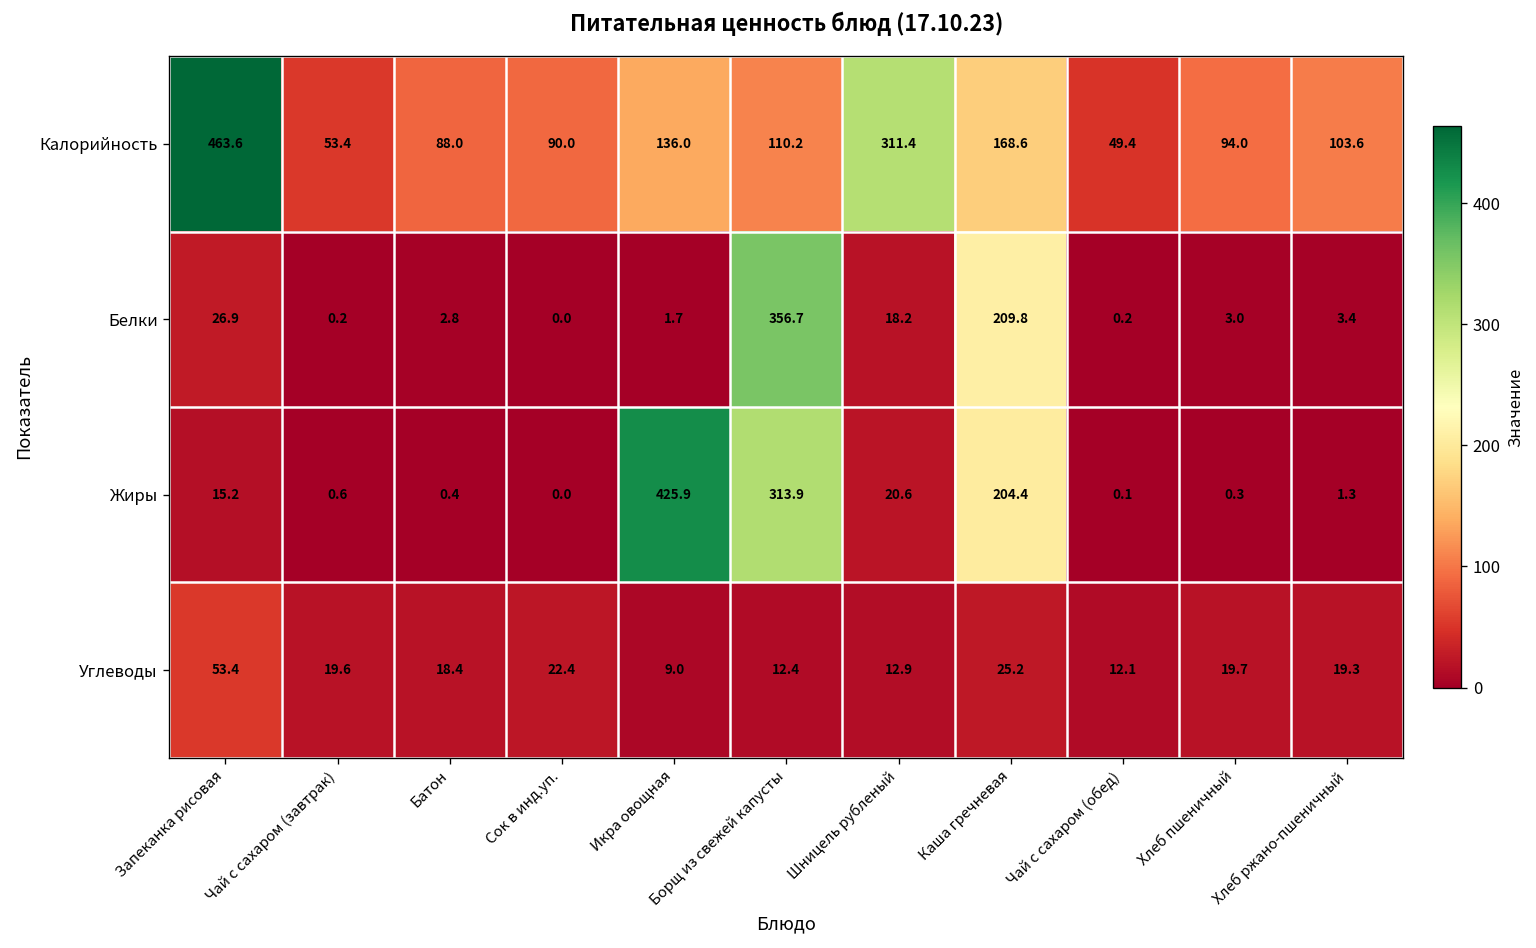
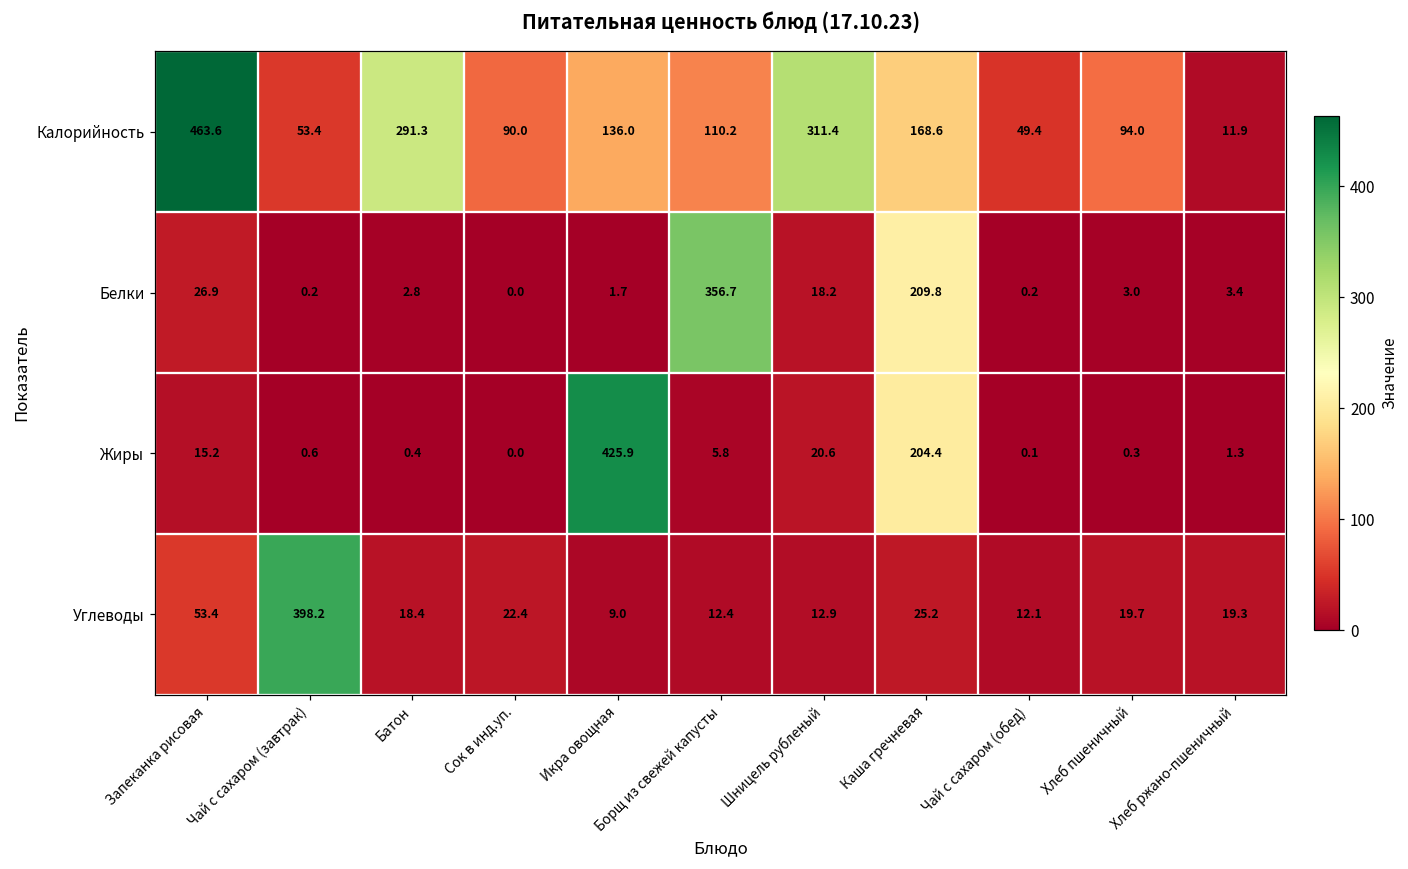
Калорийность, Батон: 88.0 -> 291.3
Калорийность, Хлеб ржано-пшеничный: 103.6 -> 11.9
Жиры, Борщ из свежей капусты: 313.9 -> 5.8
Углеводы, Чай с сахаром (завтрак): 19.6 -> 398.2
